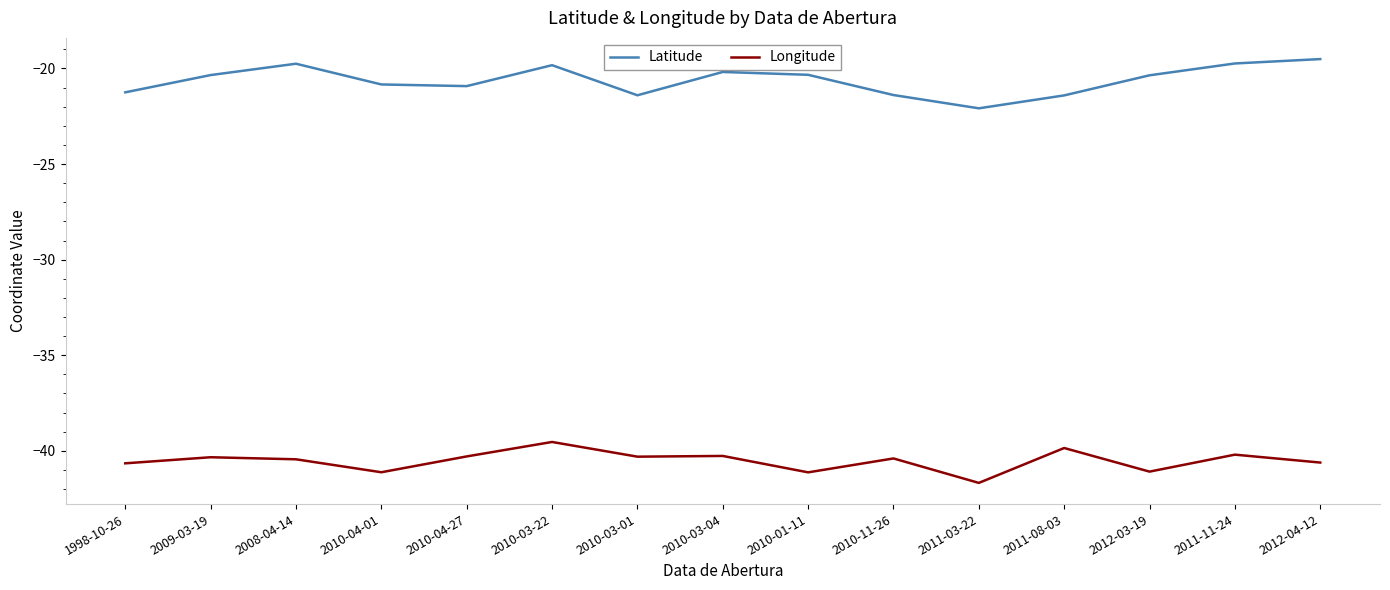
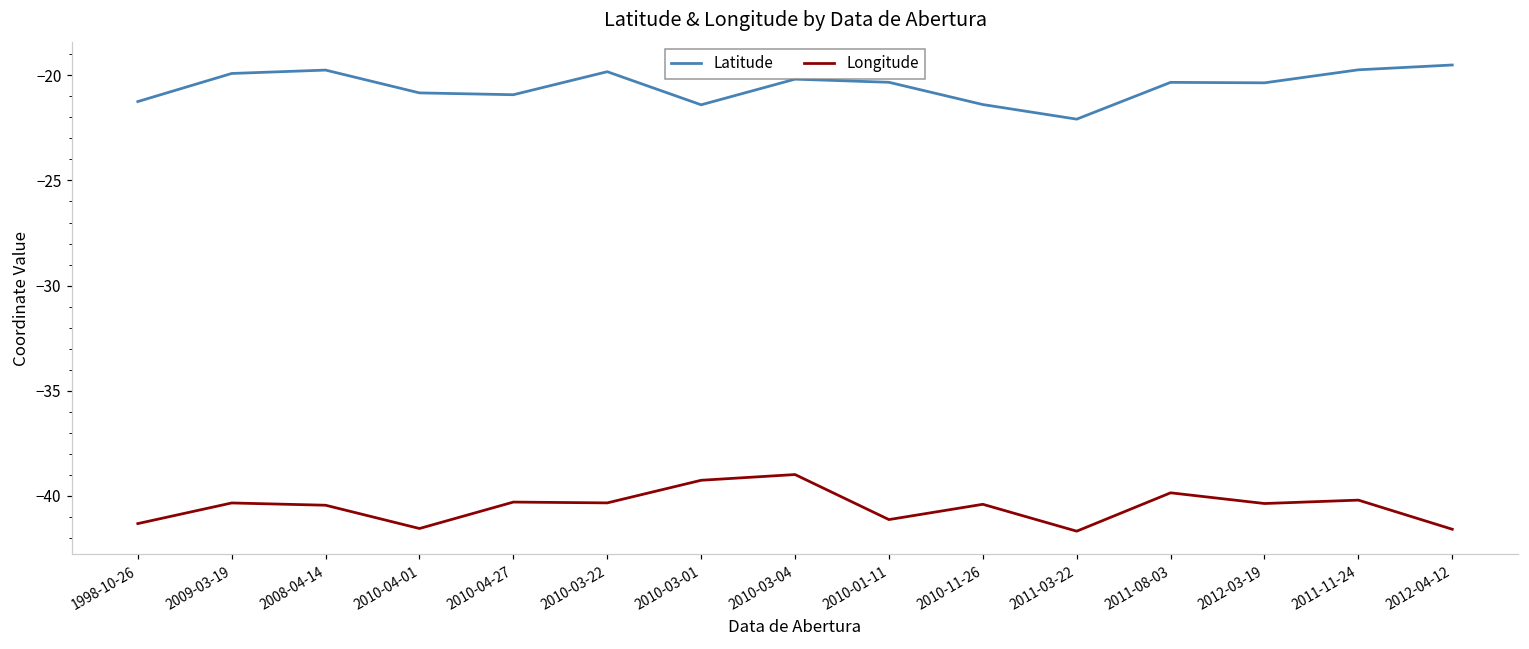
Longitude, 1998-10-26: -40.7 -> -41.3
Latitude, 2009-03-19: -20.3 -> -19.9
Longitude, 2010-04-01: -41.1 -> -41.6
Longitude, 2010-03-22: -39.5 -> -40.3
Longitude, 2010-03-01: -40.3 -> -39.3
Longitude, 2010-03-04: -40.3 -> -39.0
Latitude, 2011-08-03: -21.4 -> -20.3
Longitude, 2012-03-19: -41.1 -> -40.4
Longitude, 2012-04-12: -40.6 -> -41.6
